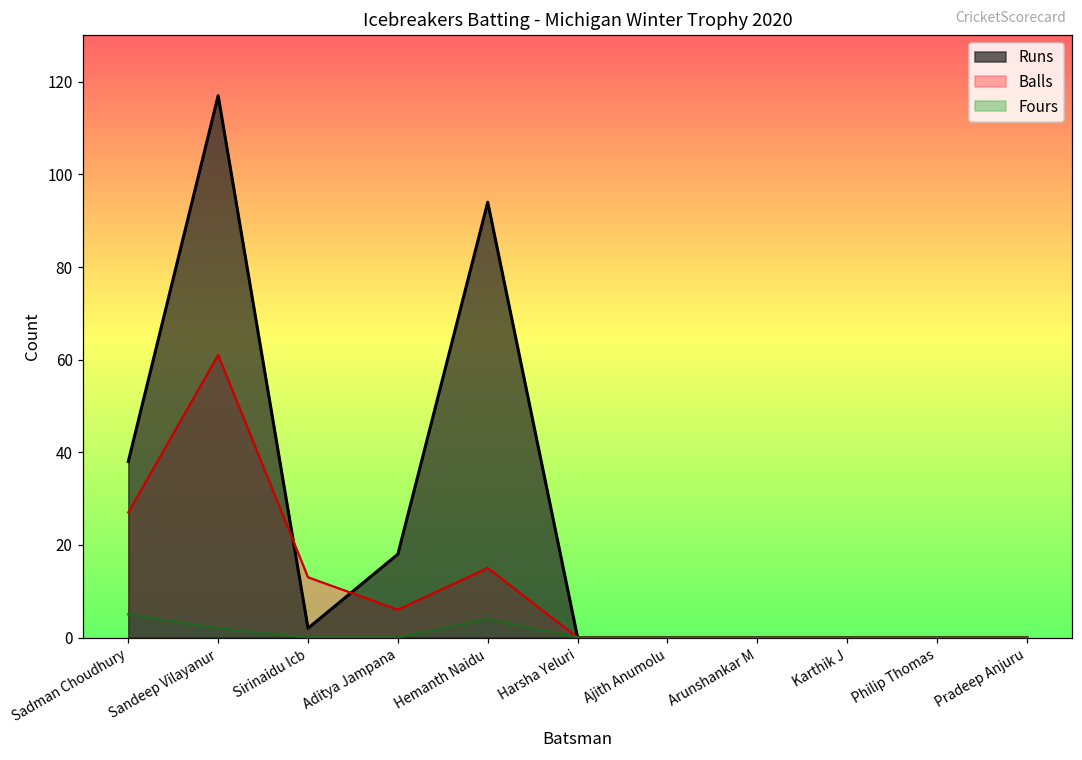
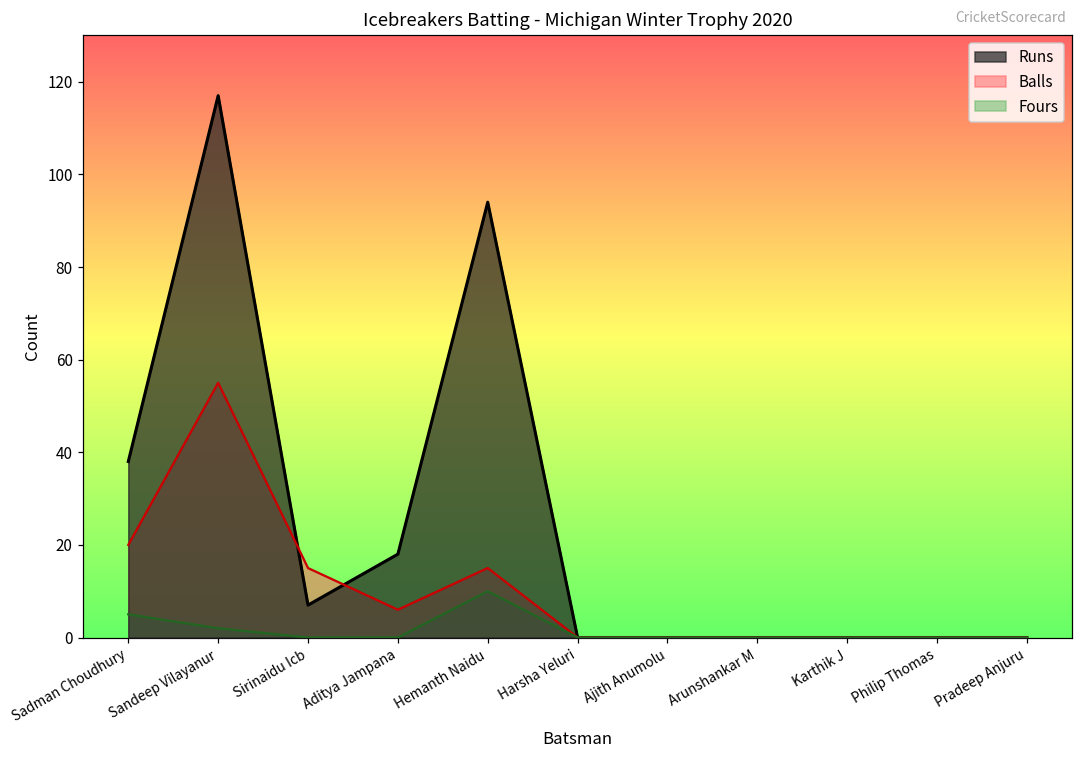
Balls, Sadman Choudhury: 27 -> 20
Balls, Sandeep Vilayanur: 61 -> 55
Runs, Sirinaidu Icb: 2 -> 7
Balls, Sirinaidu Icb: 13 -> 15
Fours, Hemanth Naidu: 4 -> 10
